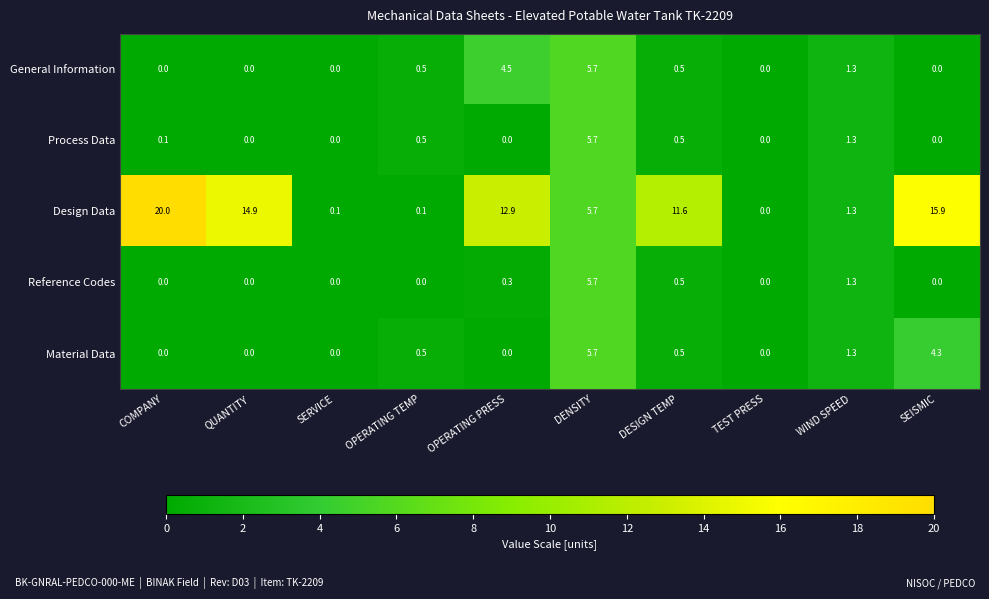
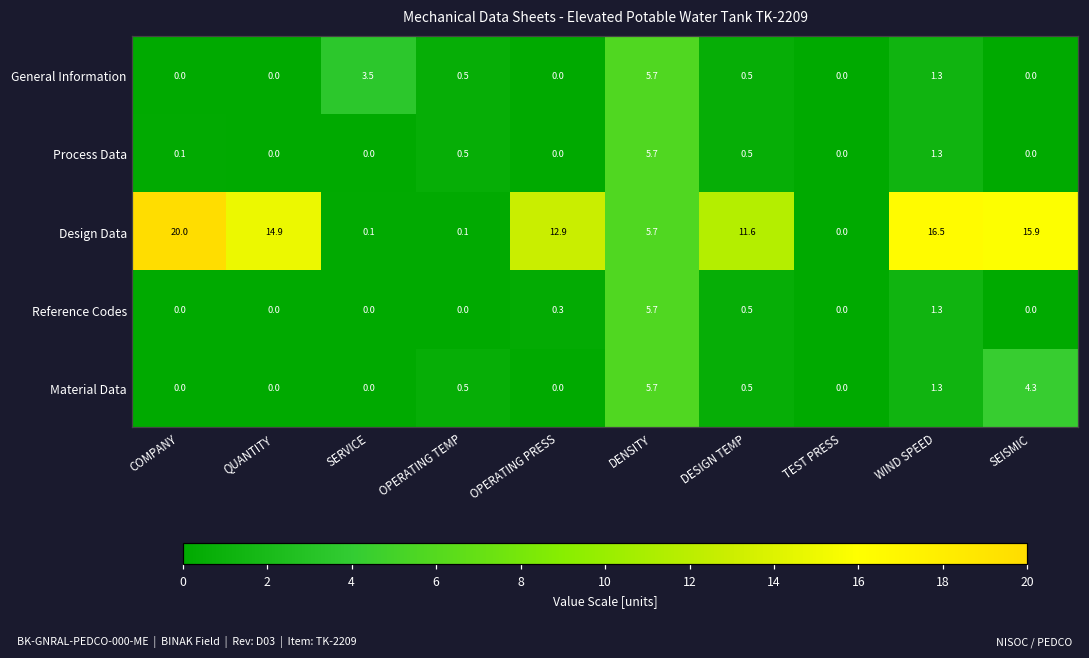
General Information, SERVICE: 0.0 -> 3.5
General Information, OPERATING PRESS: 4.5 -> 0.0
Design Data, WIND SPEED: 1.3 -> 16.5
